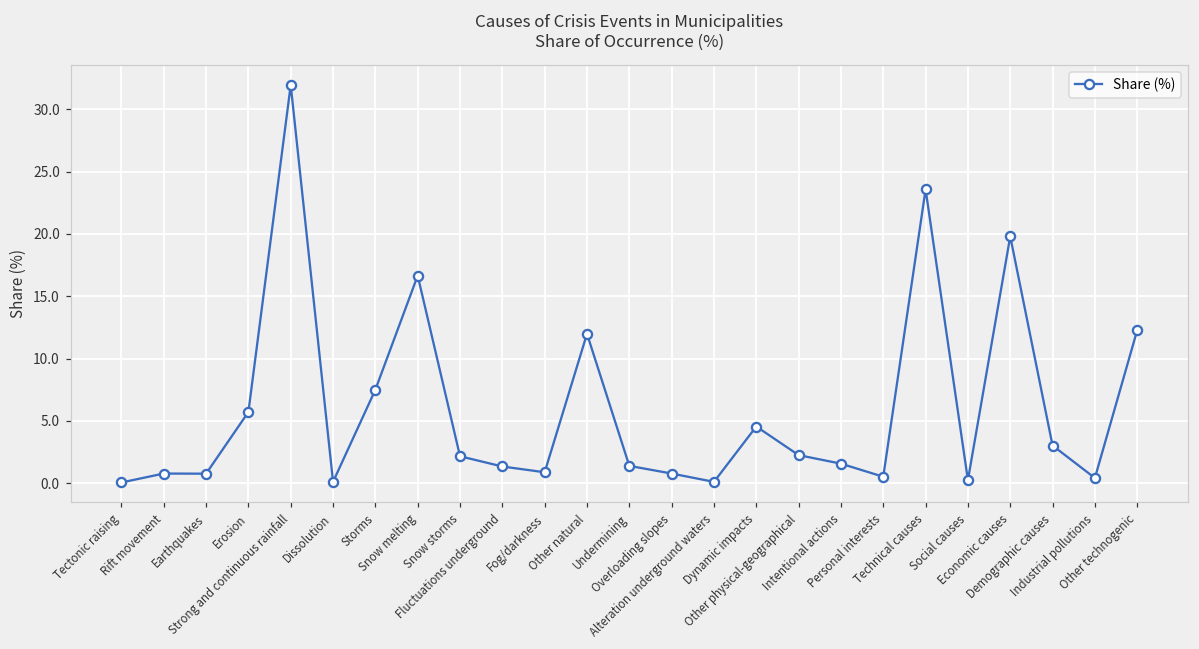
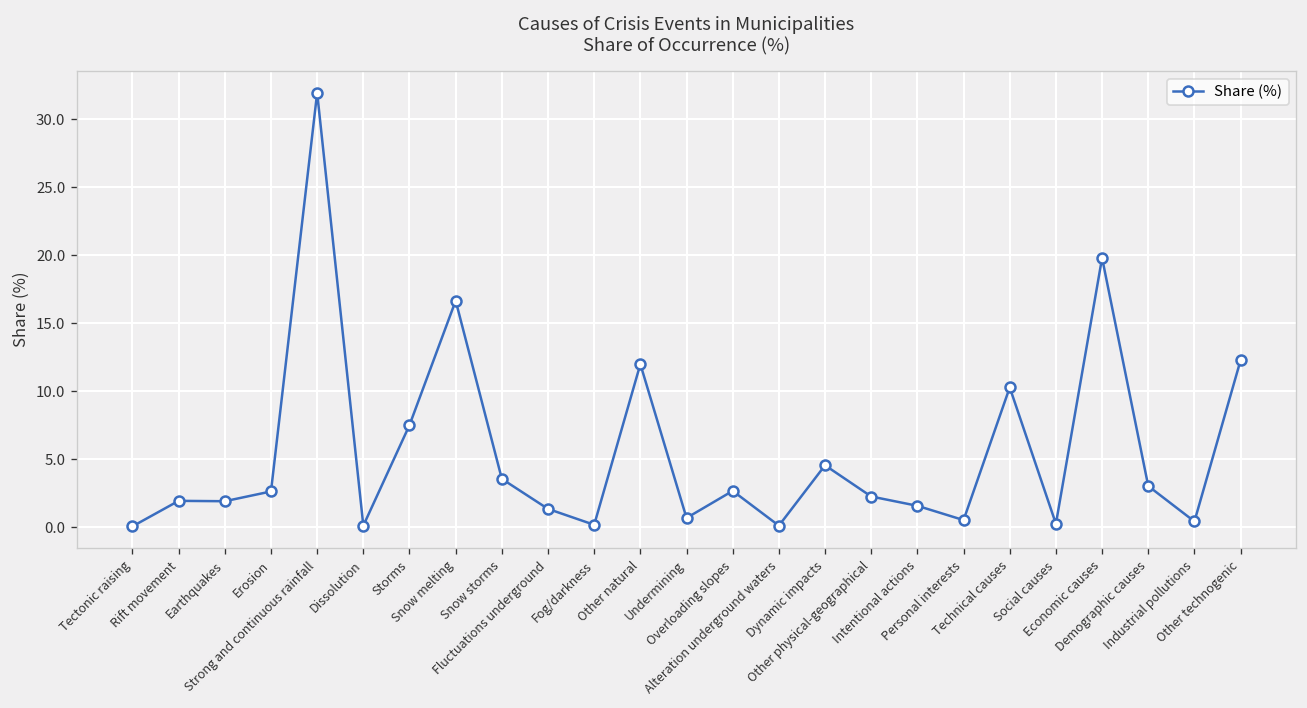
Rift movement: 0.8 -> 1.9
Earthquakes: 0.8 -> 1.9
Erosion: 5.7 -> 2.6
Snow storms: 2.2 -> 3.5
Fog/darkness: 0.9 -> 0.2
Undermining: 1.4 -> 0.7
Overloading slopes: 0.8 -> 2.7
Technical causes: 23.6 -> 10.3
